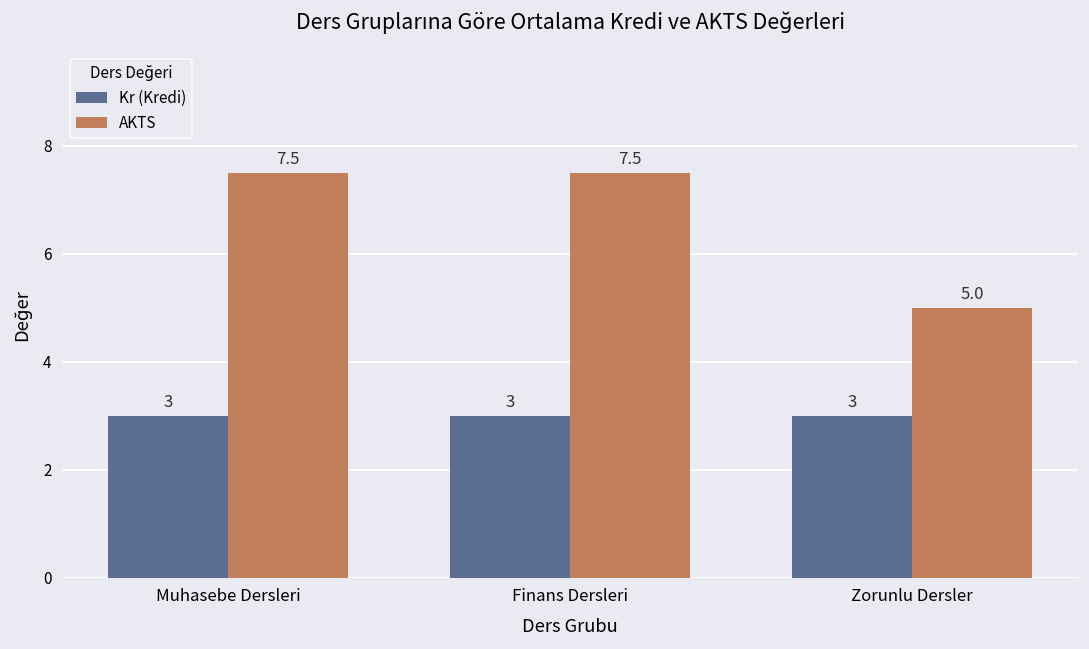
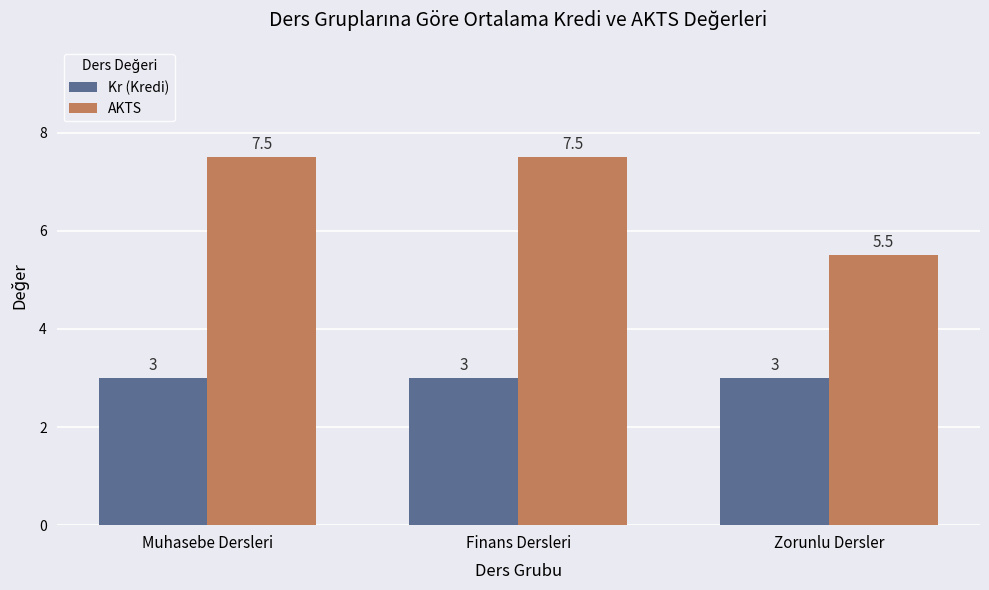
AKTS, Zorunlu Dersler: 5.0 -> 5.5
